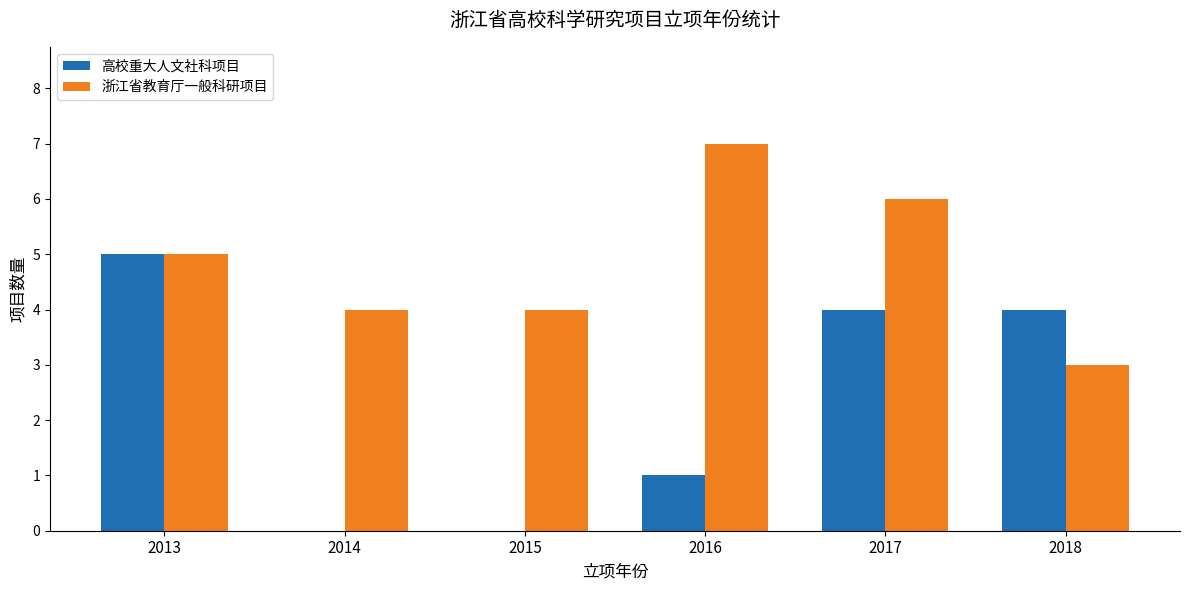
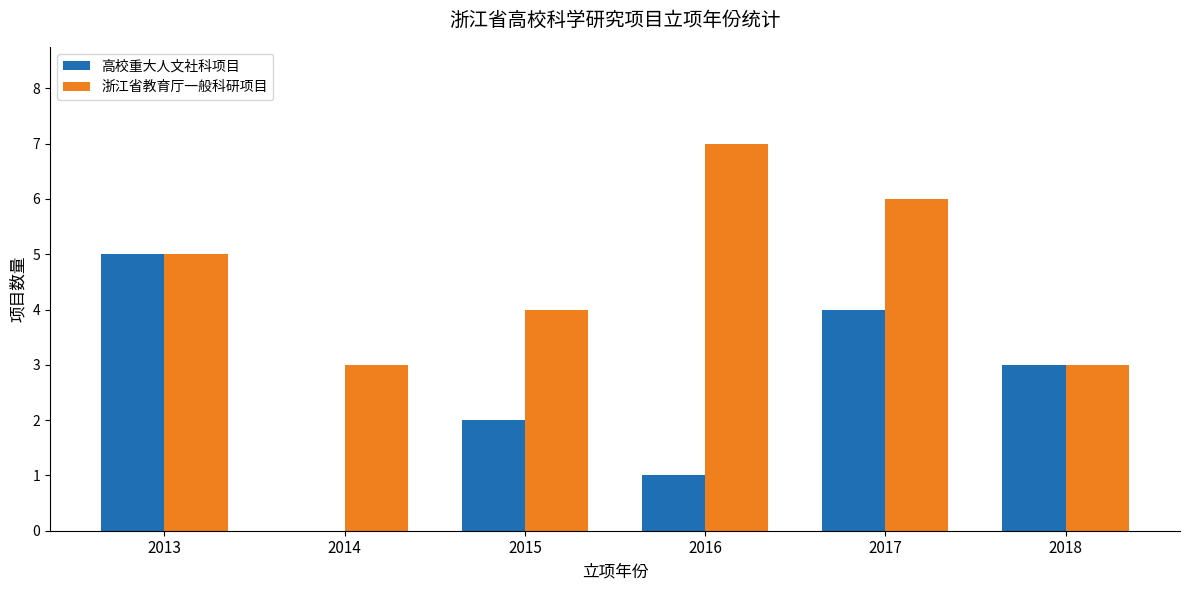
浙江省教育厅一般科研项目, 2014: 4 -> 3
高校重大人文社科项目, 2015: 0 -> 2
高校重大人文社科项目, 2018: 4 -> 3
